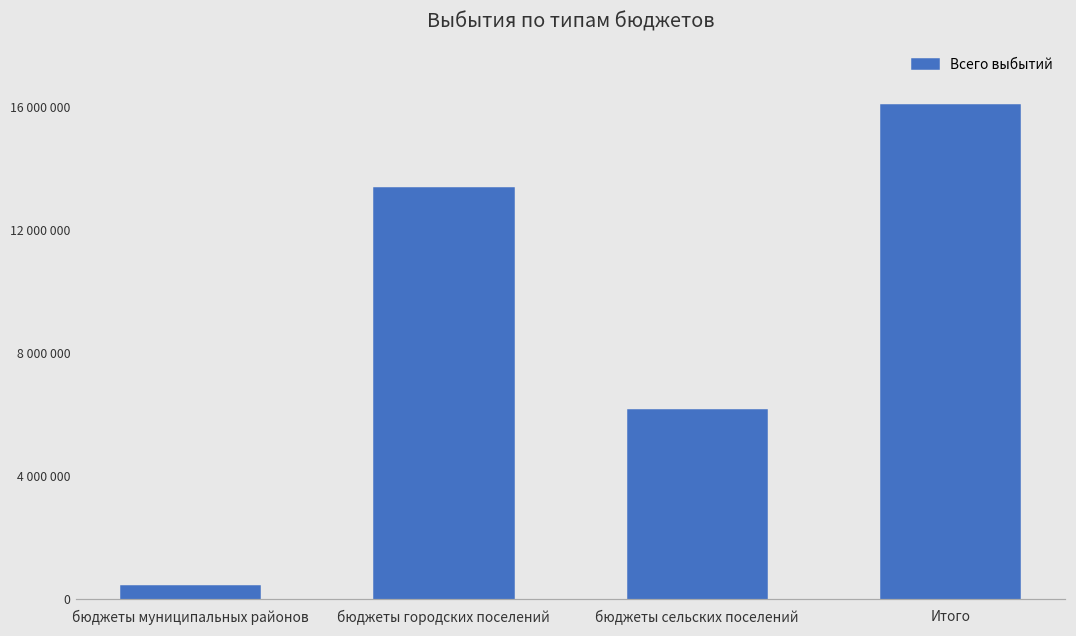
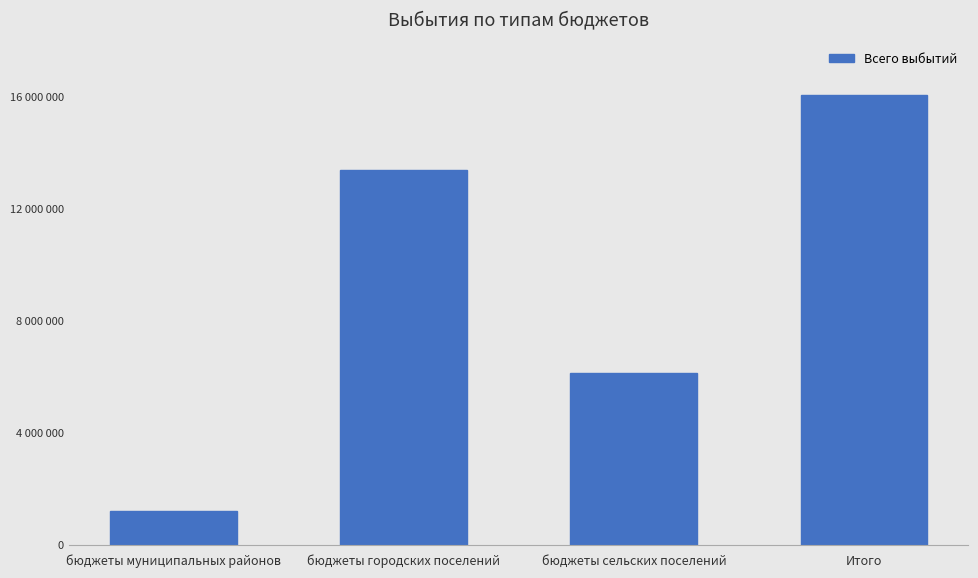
бюджеты муниципальных районов: 400000 -> 1200000
